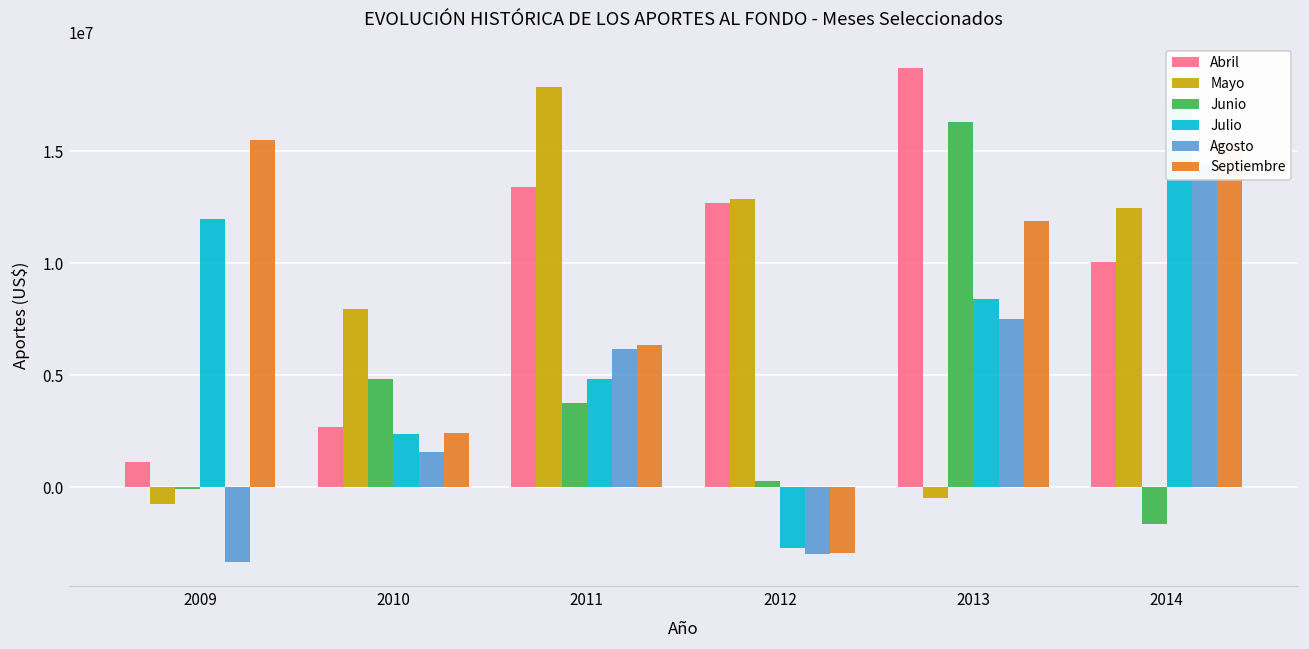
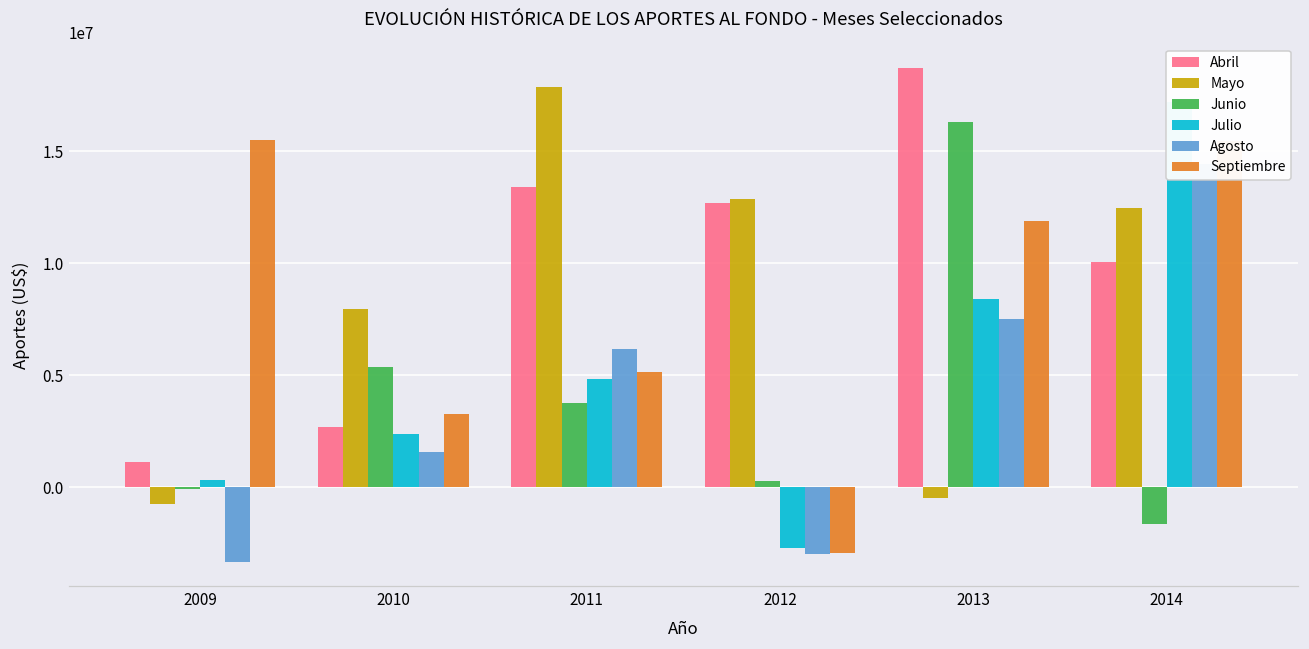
Julio, 2009: 12000000 -> 300000
Junio, 2010: 4800000 -> 5400000
Septiembre, 2010: 2400000 -> 3300000
Septiembre, 2011: 6300000 -> 5100000
